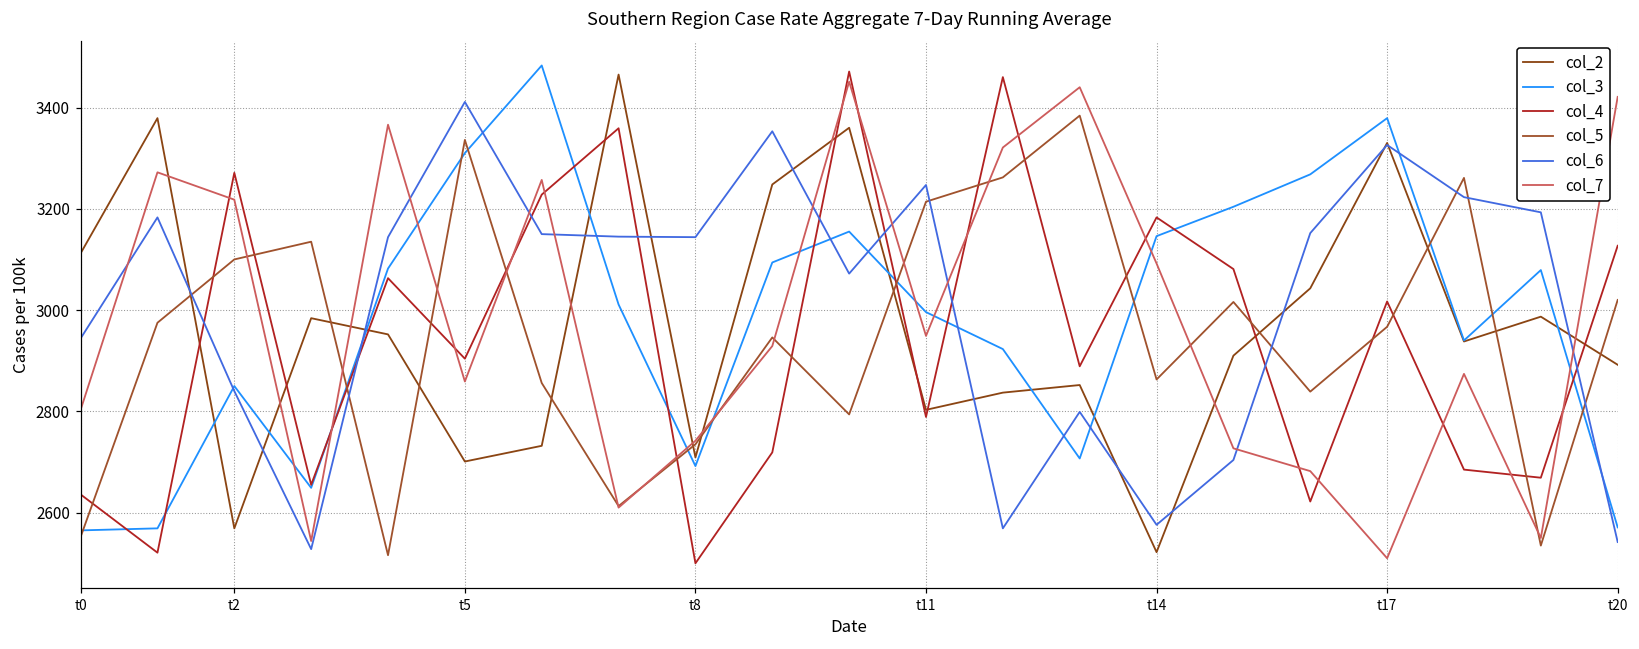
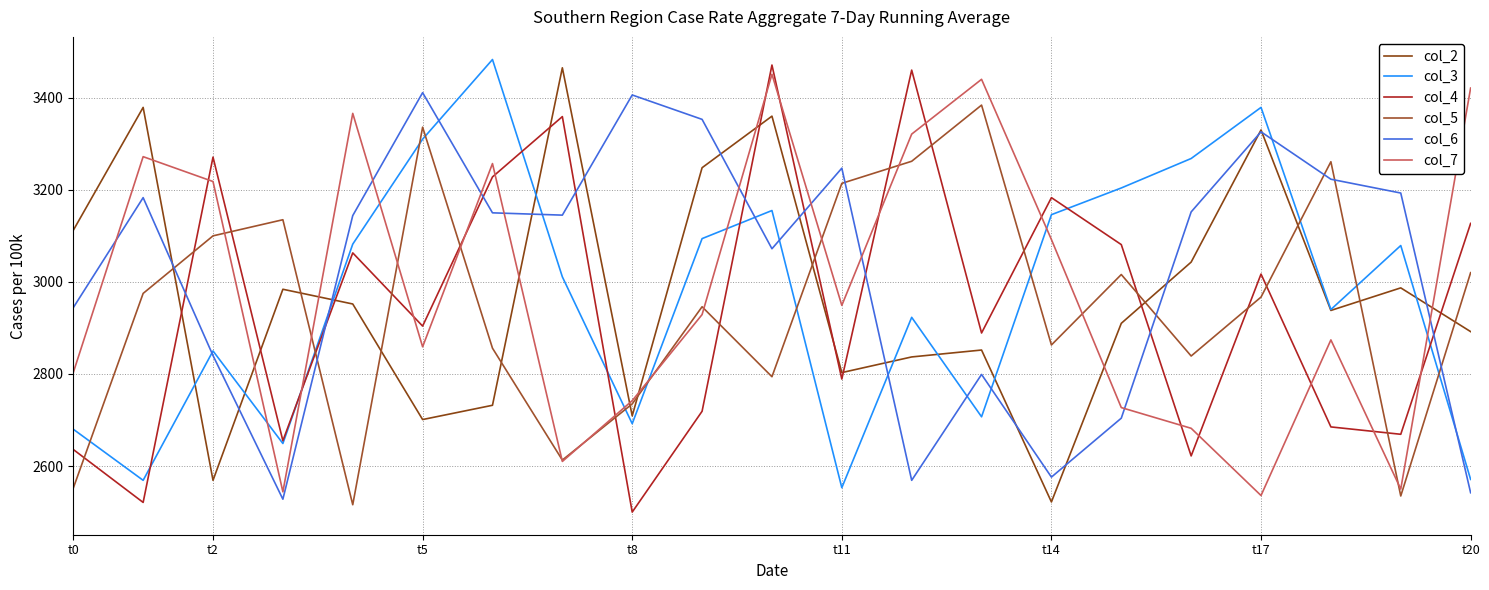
col_3, t0: 2570 -> 2680
col_6, t8: 3140 -> 3410
col_3, t11: 3000 -> 2550
col_7, t17: 2510 -> 2540
